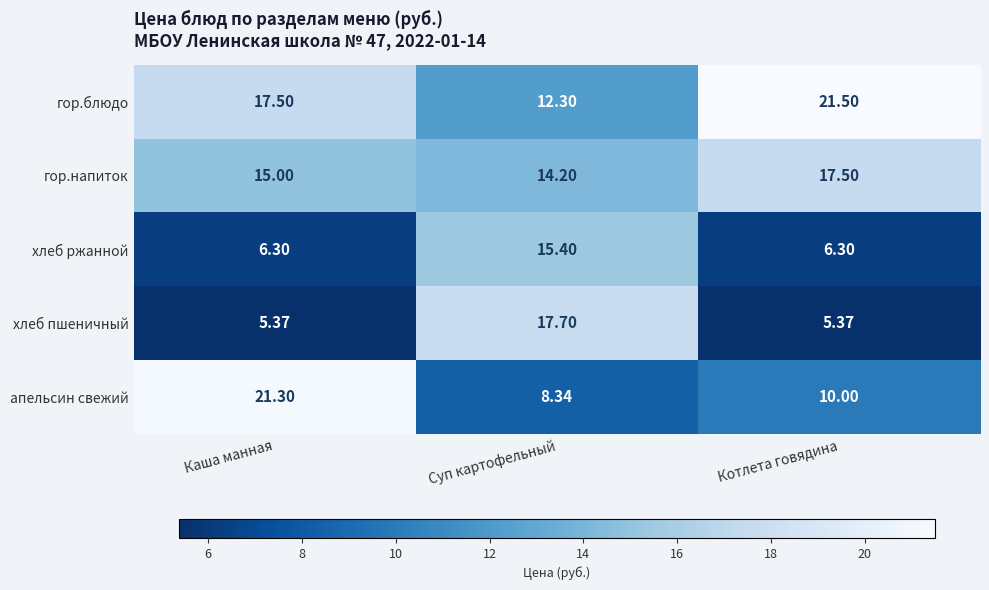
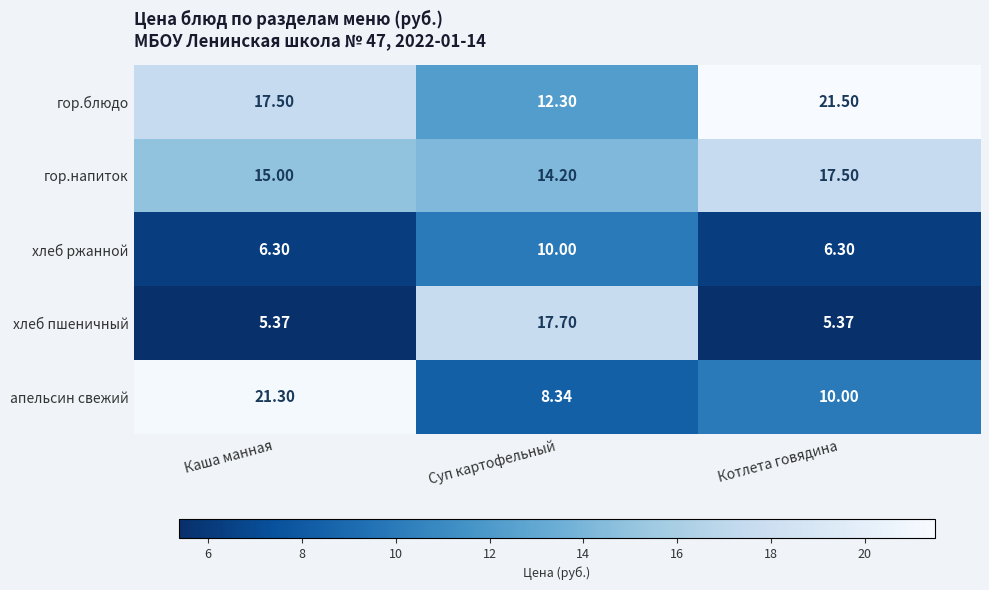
хлеб ржанной, Суп картофельный: 15.40 -> 10.00
